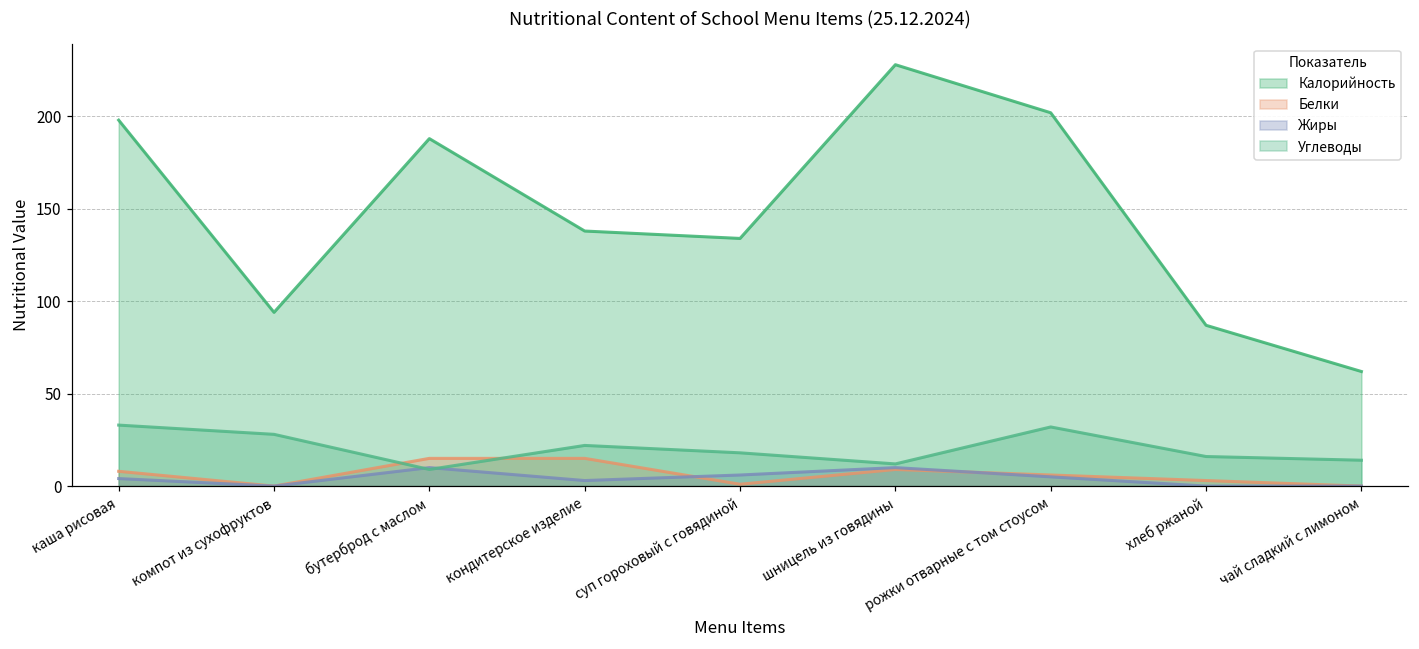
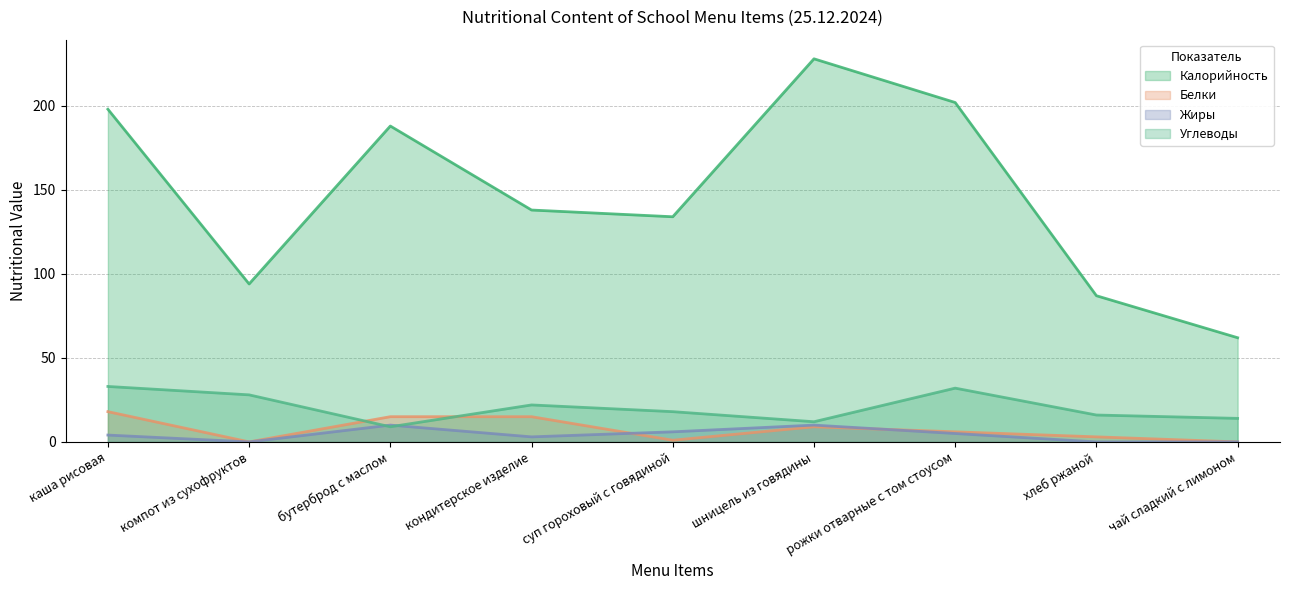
Белки, каша рисовая: 8 -> 18
